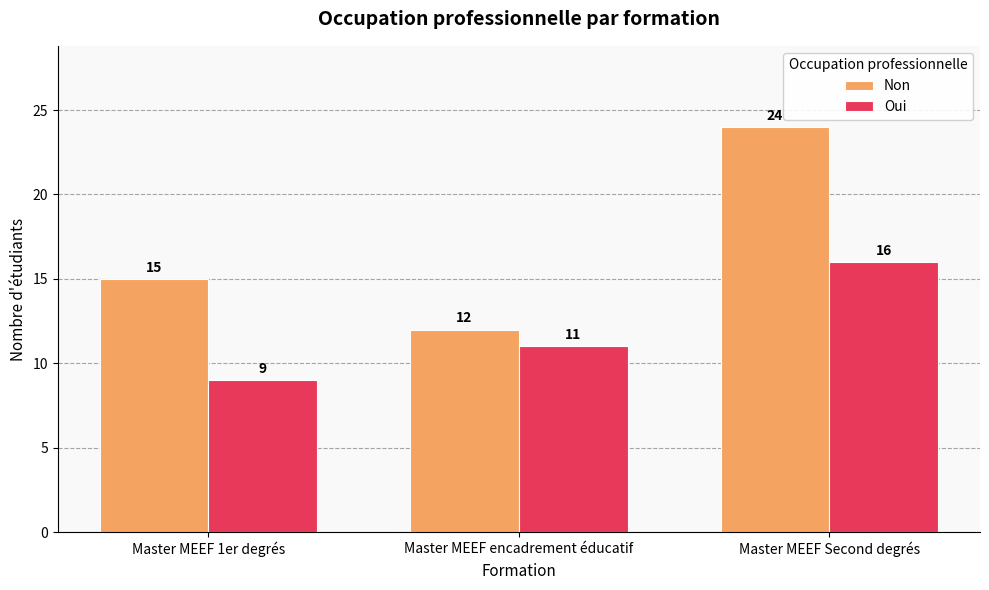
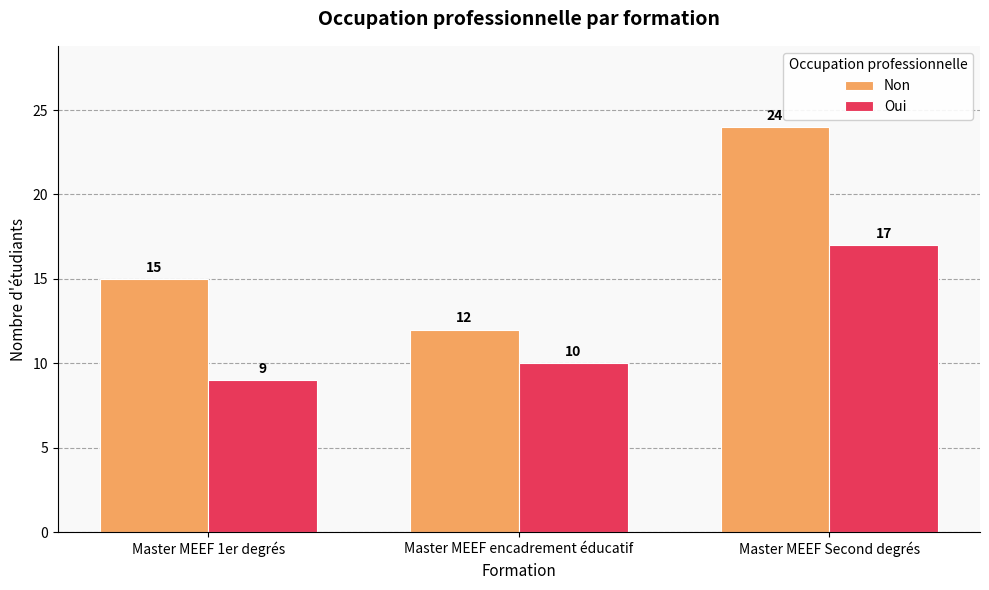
Oui, Master MEEF encadrement éducatif: 11 -> 10
Oui, Master MEEF Second degrés: 16 -> 17
